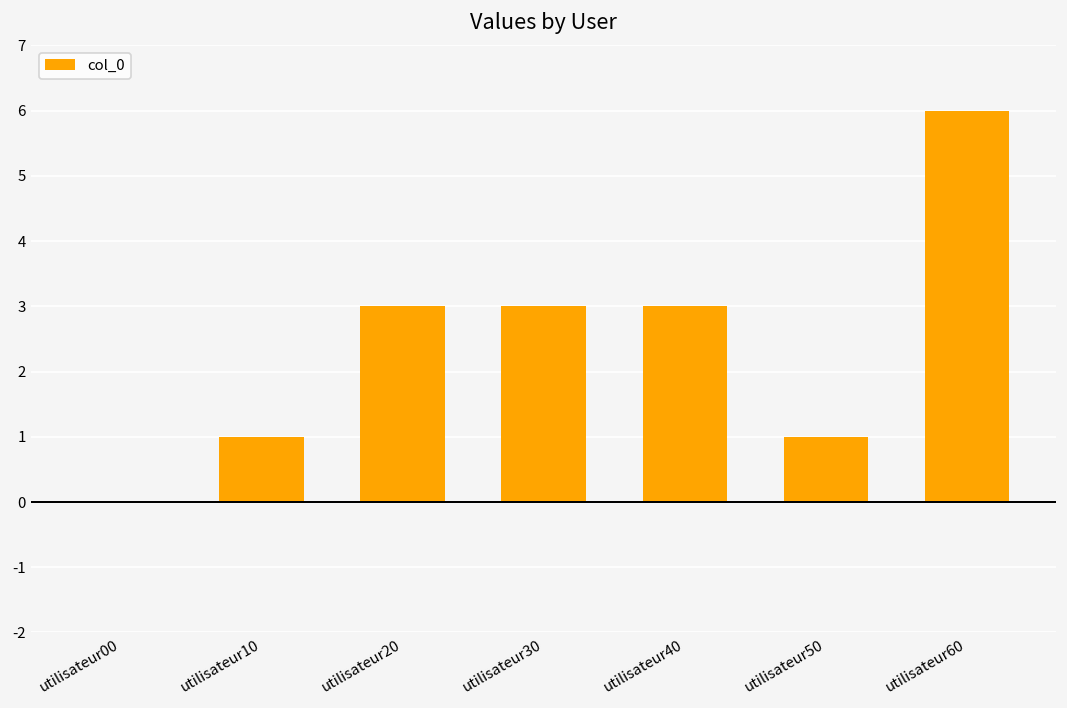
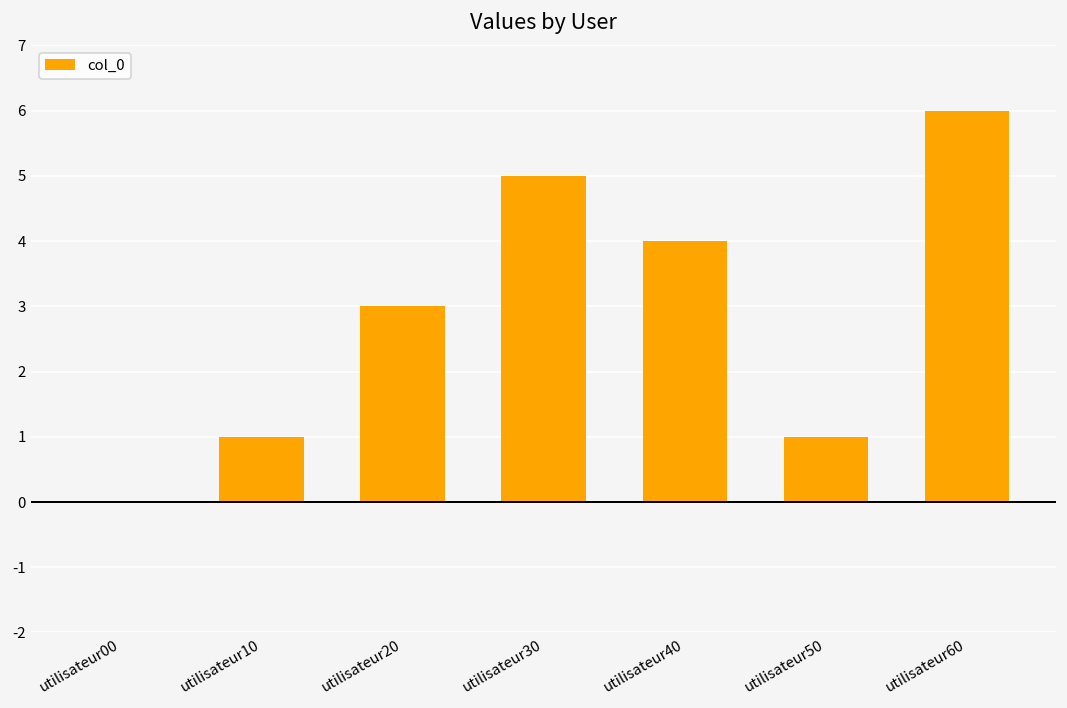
utilisateur30: 3 -> 5
utilisateur40: 3 -> 4
